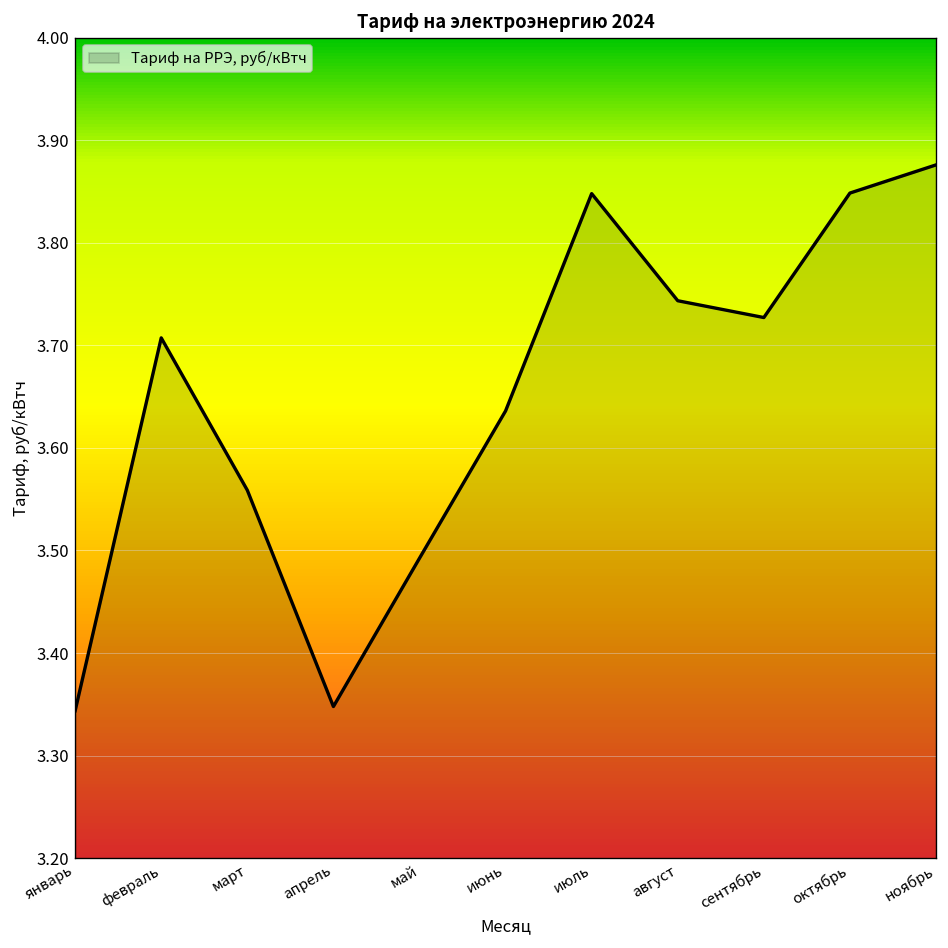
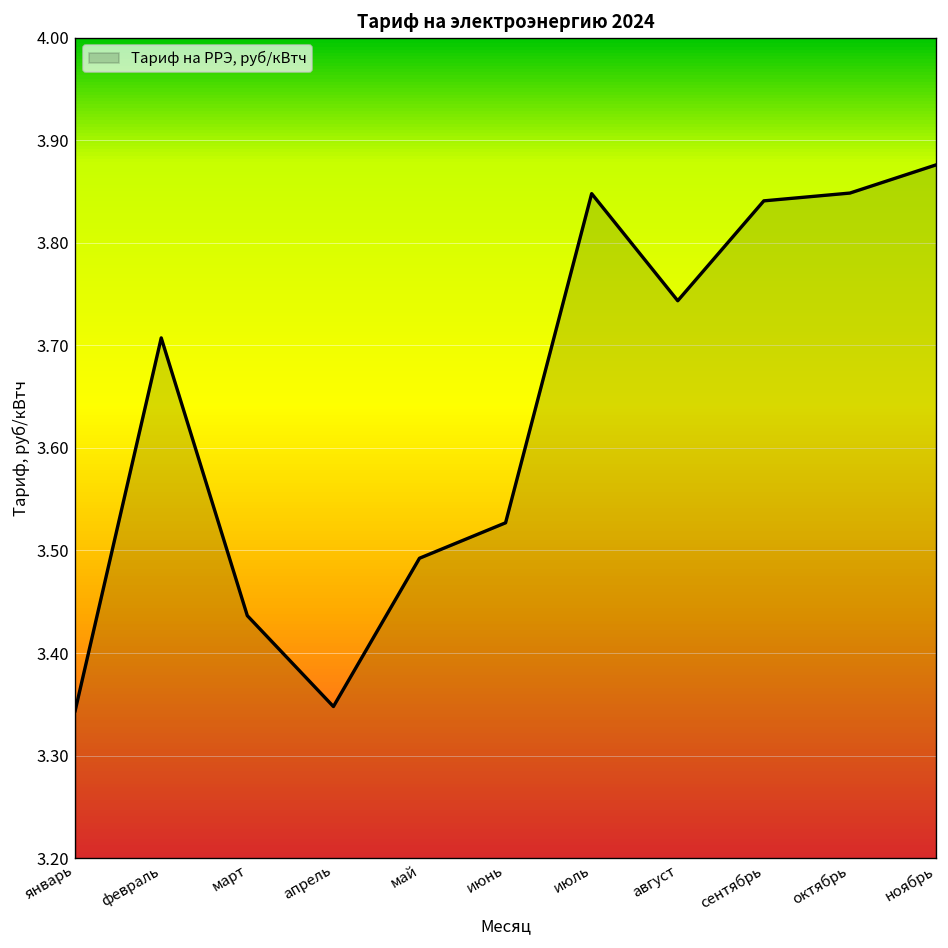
март: 3.56 -> 3.44
июнь: 3.64 -> 3.53
сентябрь: 3.73 -> 3.84
